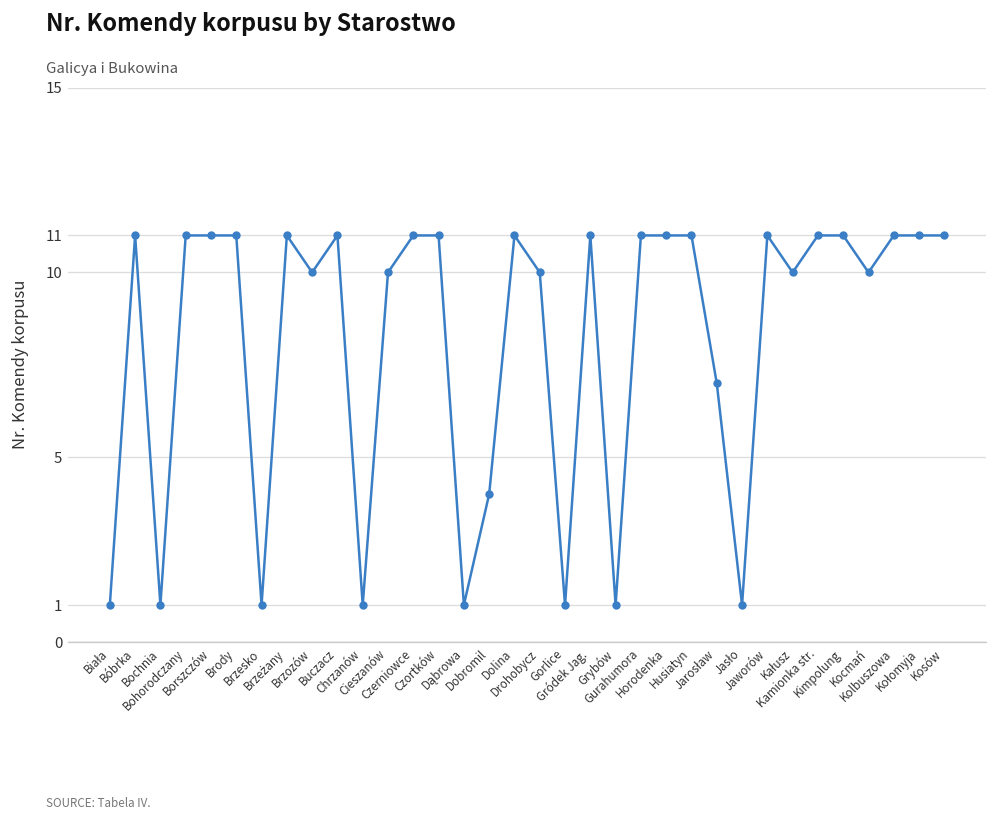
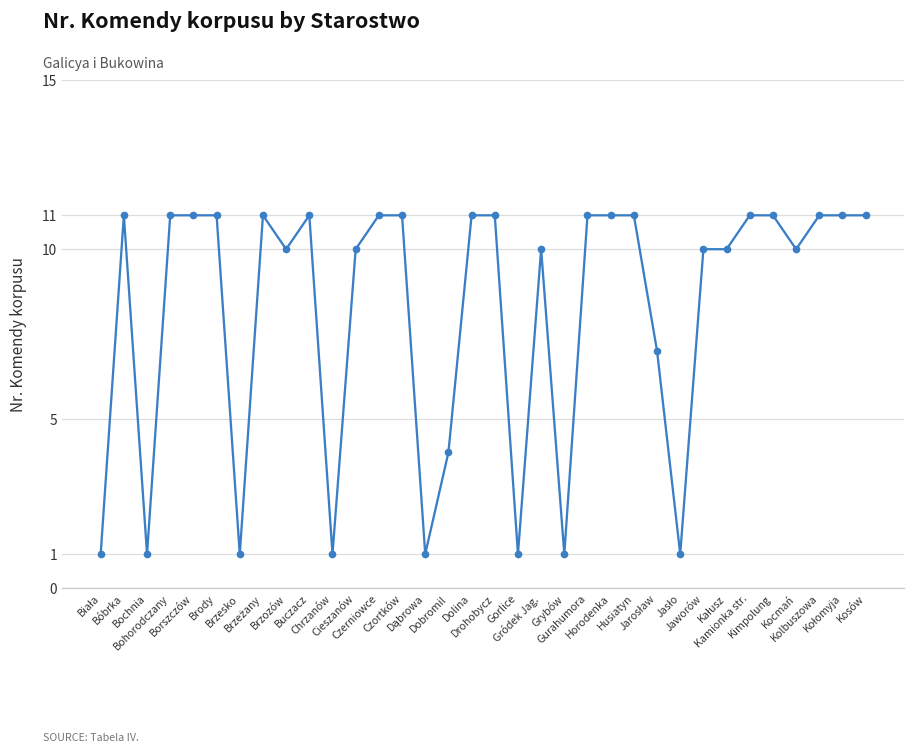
Drohobycz: 10 -> 11
Gródek Jag.: 11 -> 10
Jaworów: 11 -> 10
